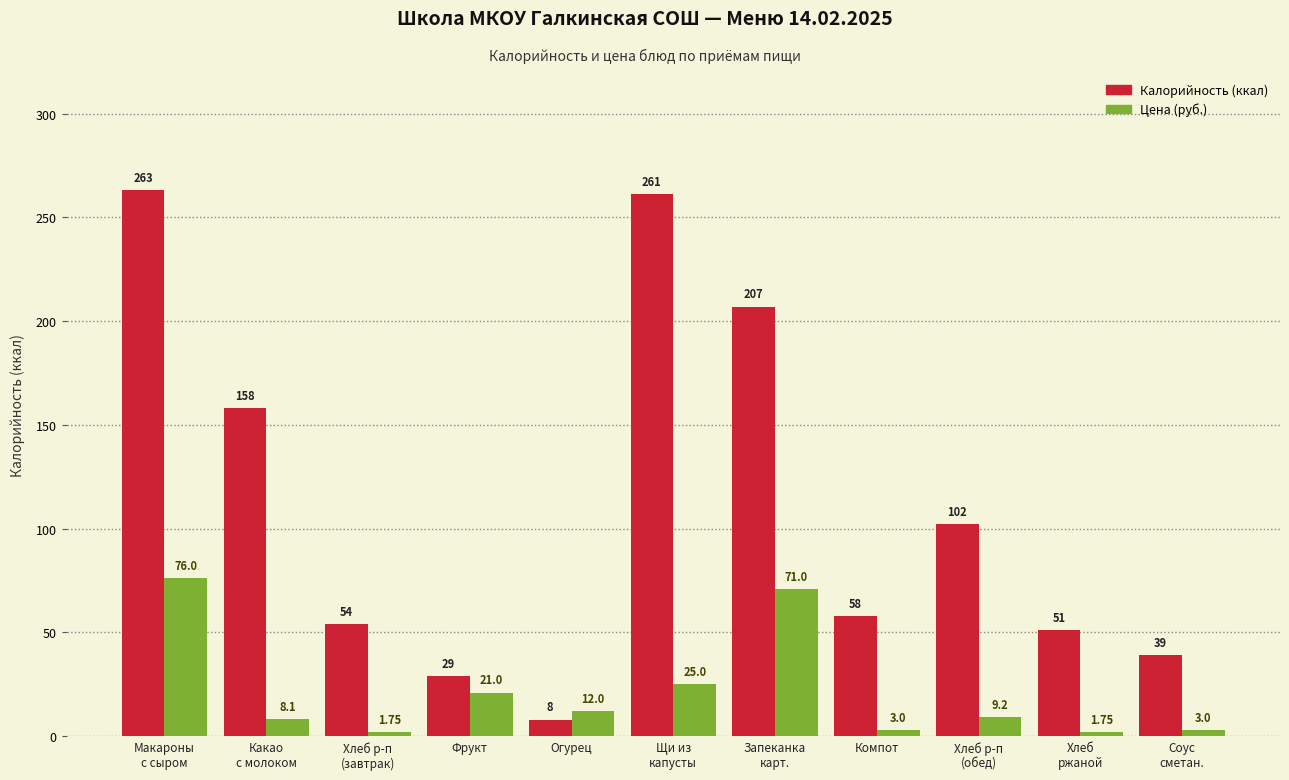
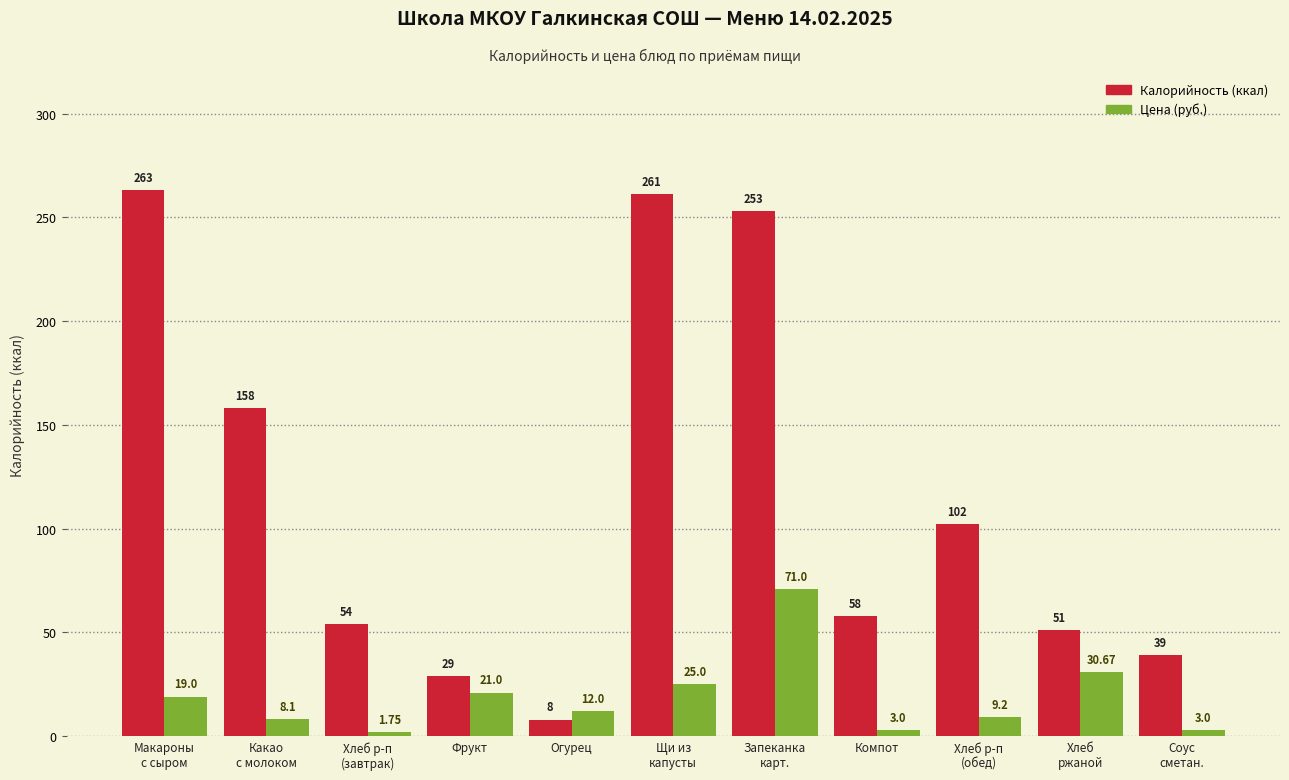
Цена (руб.), Макароны с сыром: 76.0 -> 19.0
Калорийность (ккал), Запеканка карт.: 207 -> 253
Цена (руб.), Хлеб ржаной: 1.75 -> 30.67
